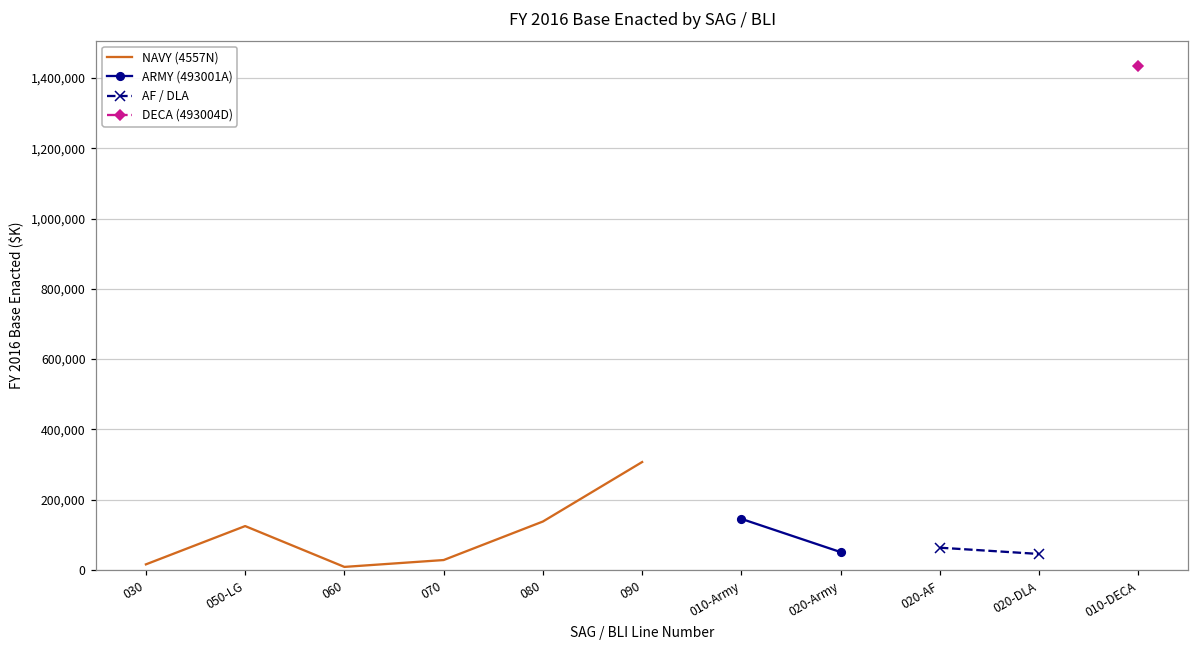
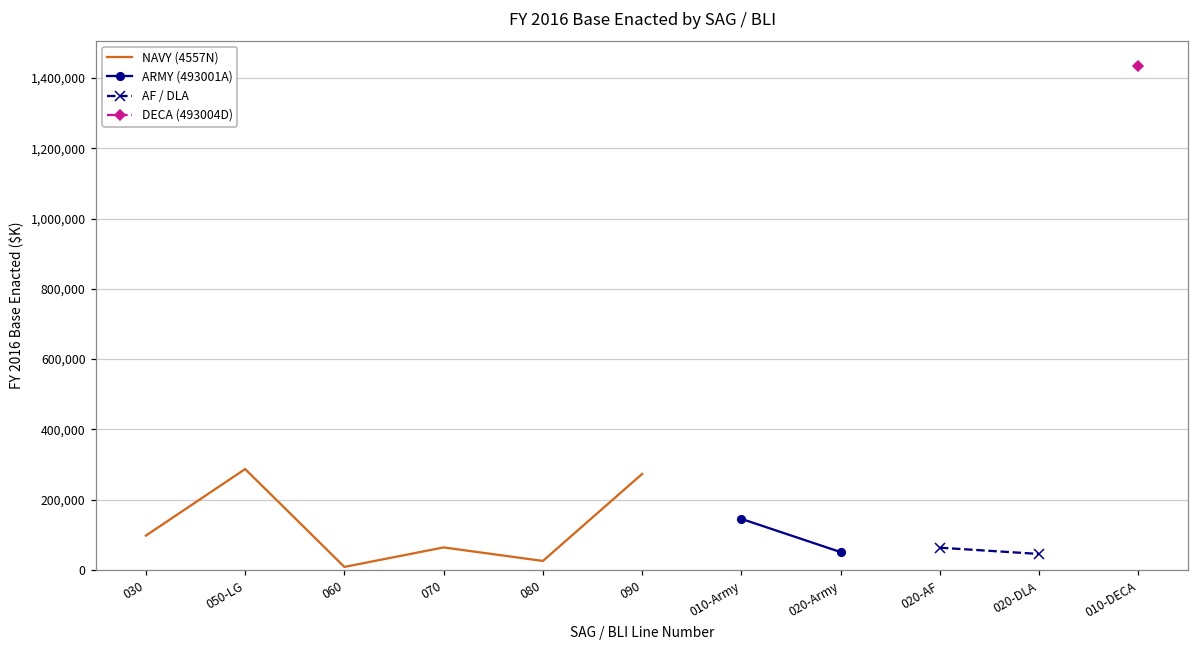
NAVY (4557N), 030: 20,000 -> 100,000
NAVY (4557N), 050-LG: 120,000 -> 290,000
NAVY (4557N), 070: 30,000 -> 60,000
NAVY (4557N), 080: 140,000 -> 30,000
NAVY (4557N), 090: 310,000 -> 270,000
